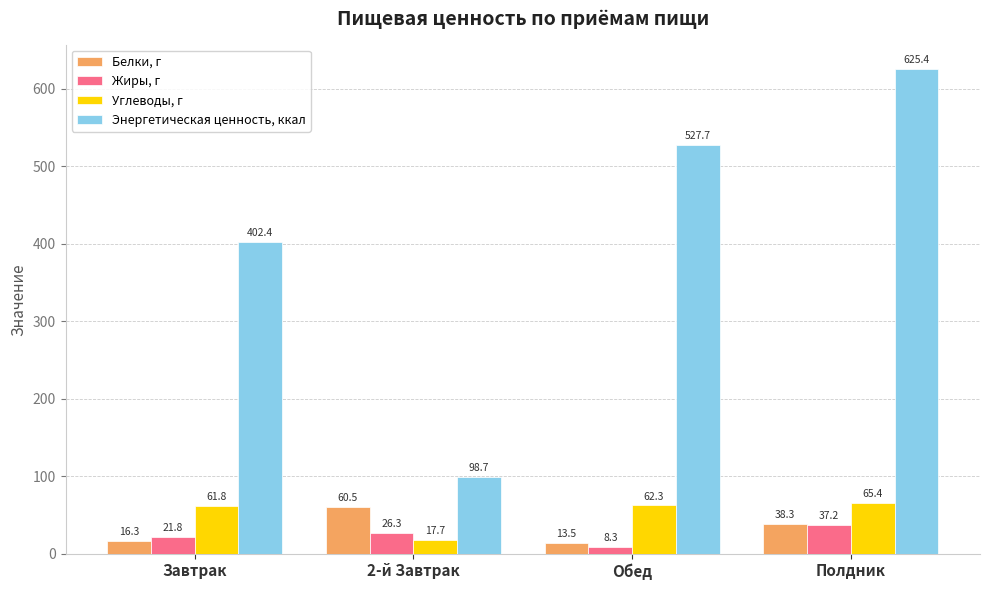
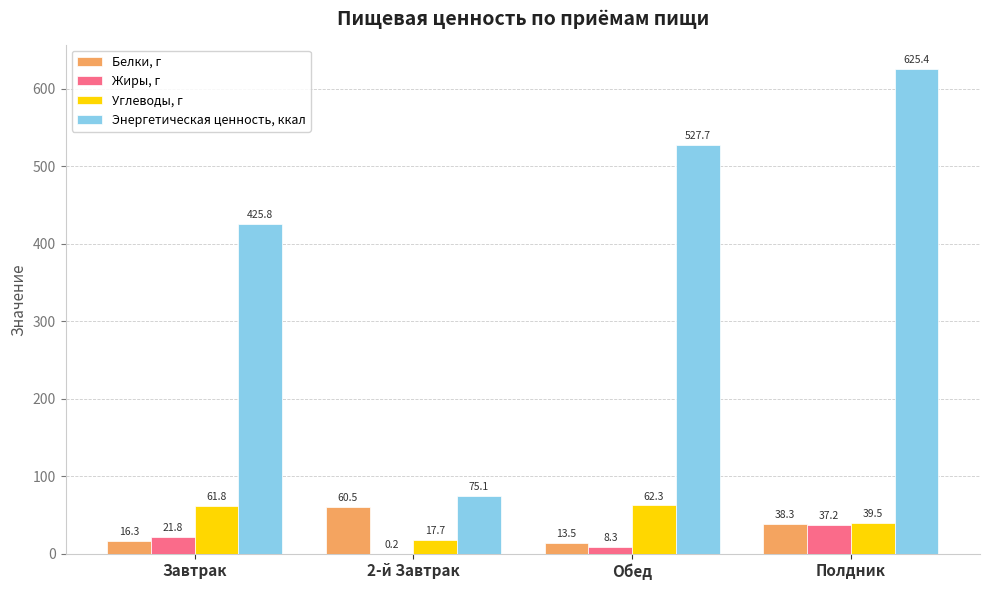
Энергетическая ценность, ккал, Завтрак: 402.4 -> 425.8
Жиры, г, 2-й Завтрак: 26.3 -> 0.2
Энергетическая ценность, ккал, 2-й Завтрак: 98.7 -> 75.1
Углеводы, г, Полдник: 65.4 -> 39.5
